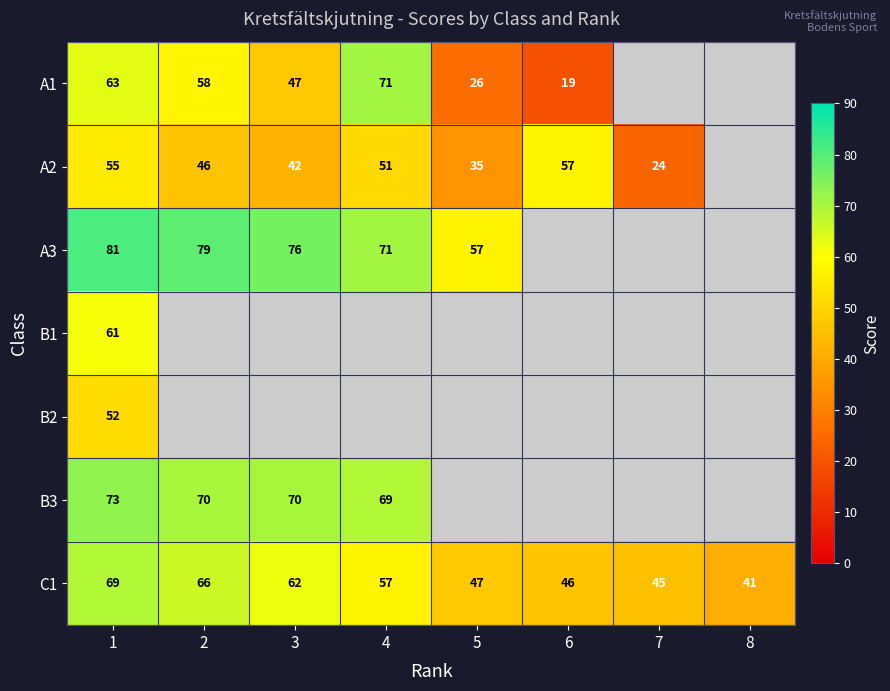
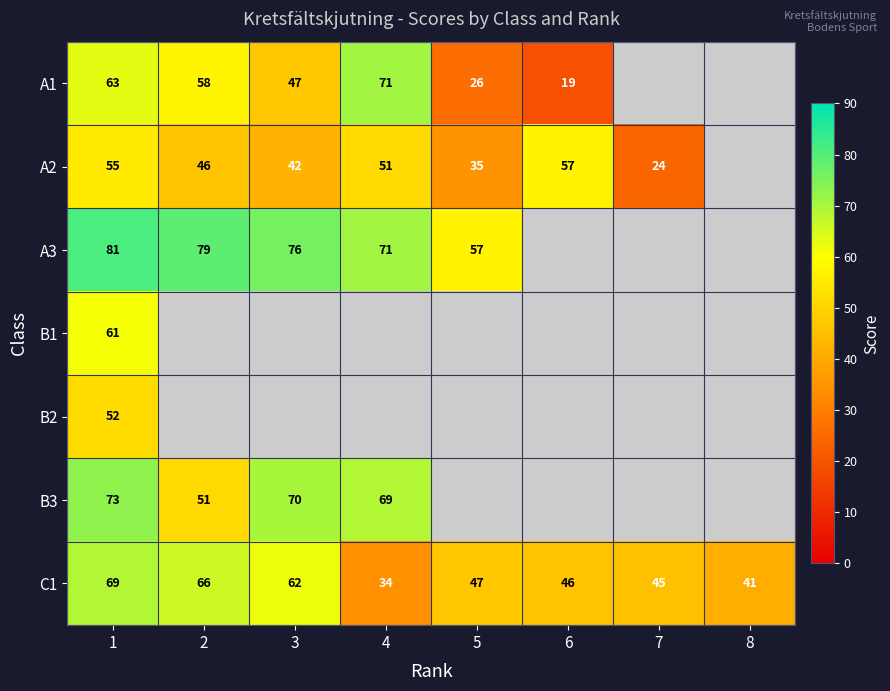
B3, 2: 70 -> 51
C1, 4: 57 -> 34
